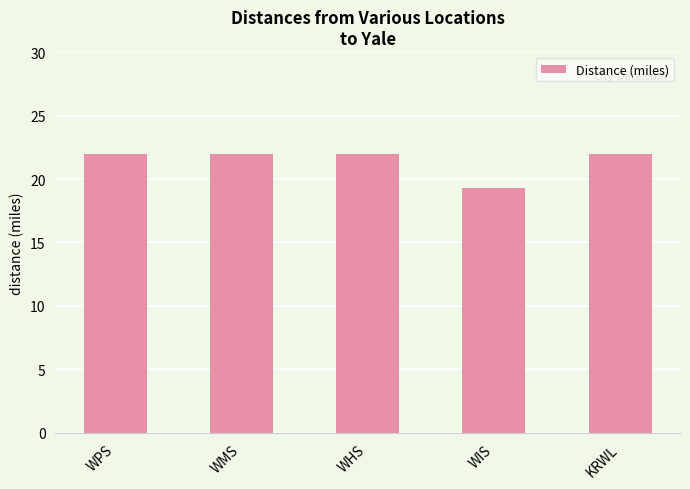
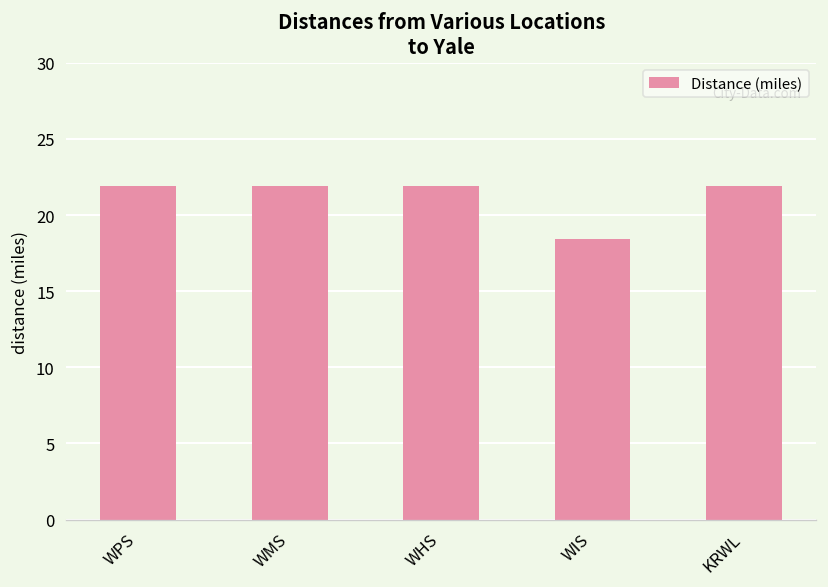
WIS: 19.3 -> 18.5
